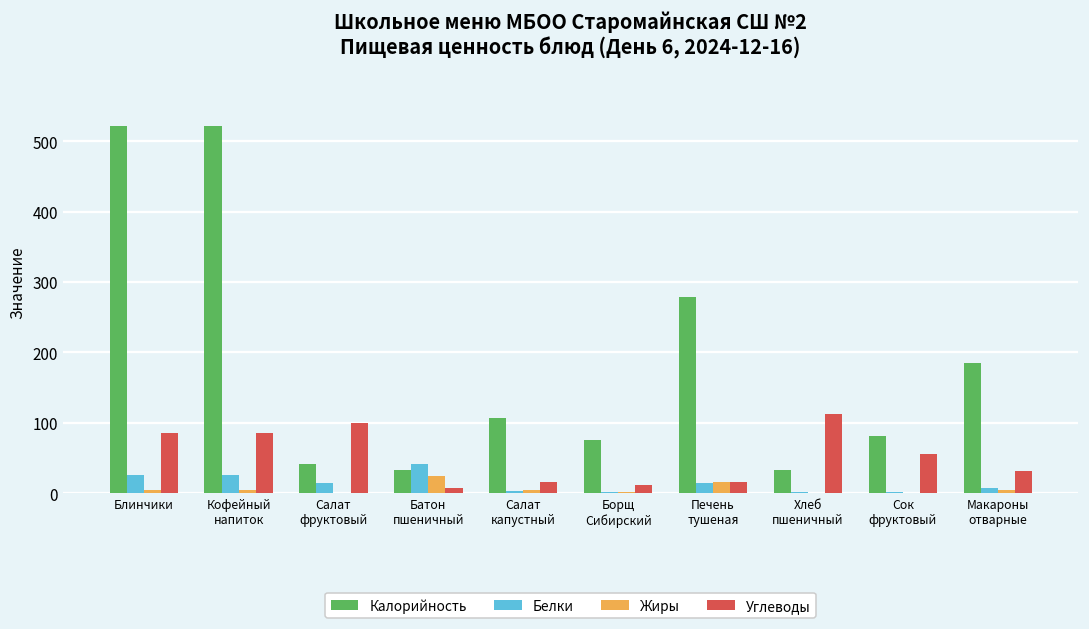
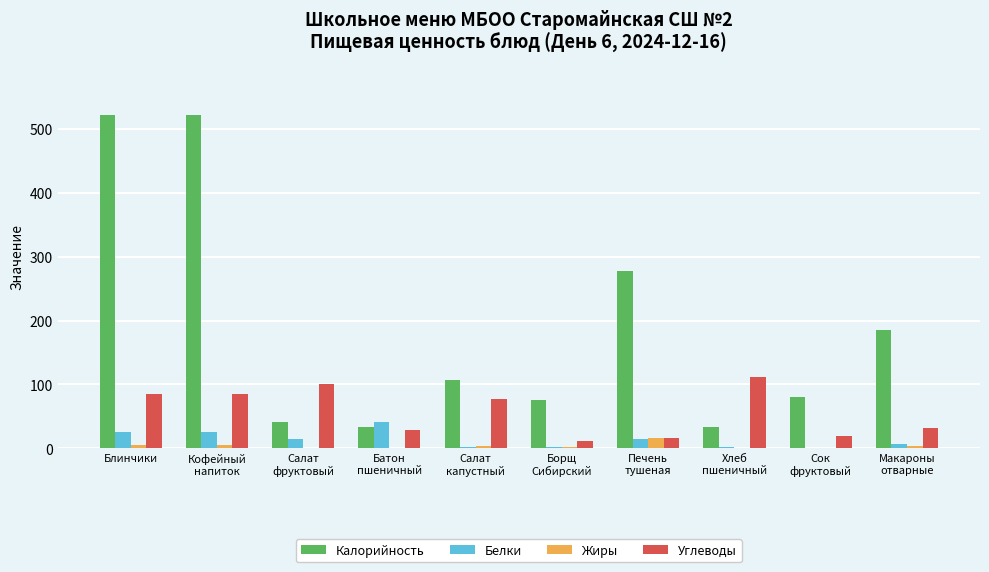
Жиры, Батон пшеничный: 20 -> 0
Углеводы, Батон пшеничный: 10 -> 30
Углеводы, Салат капустный: 20 -> 80
Углеводы, Сок фруктовый: 60 -> 20
